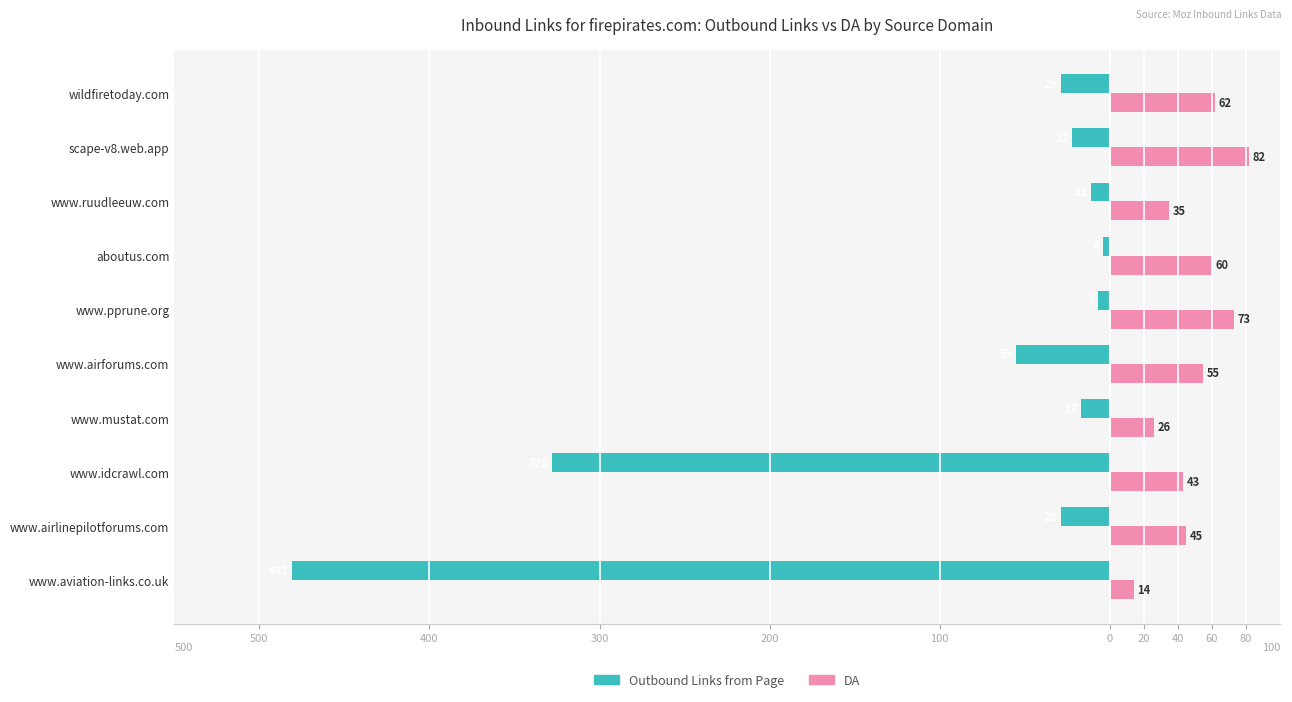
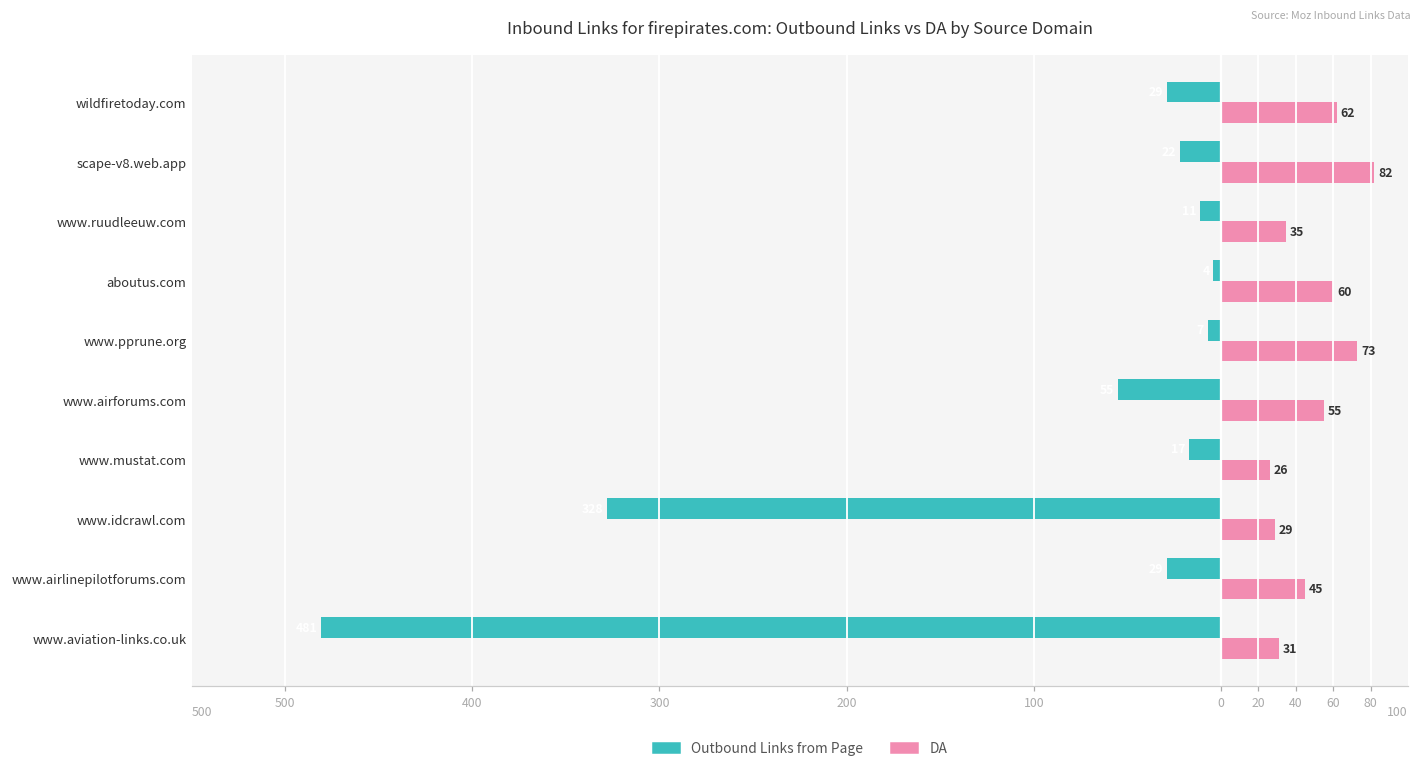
DA, www.idcrawl.com: 43 -> 29
DA, www.aviation-links.co.uk: 14 -> 31
